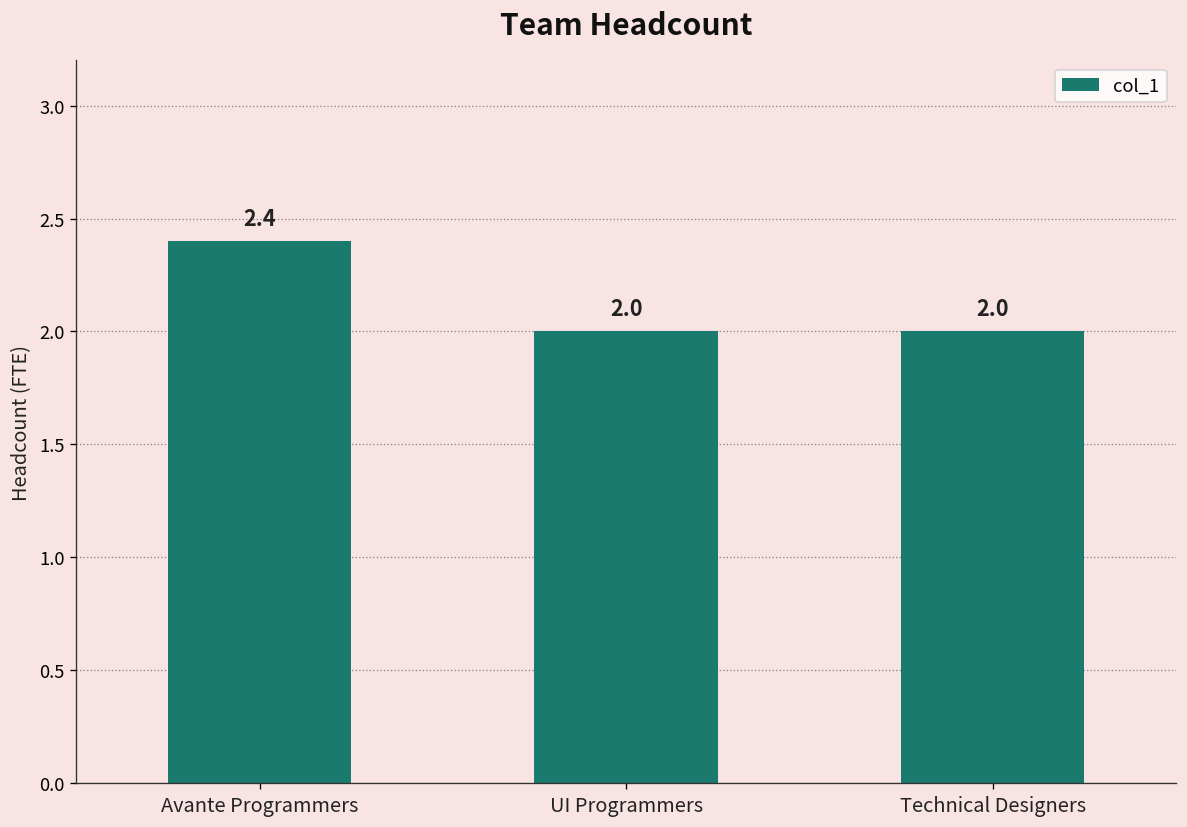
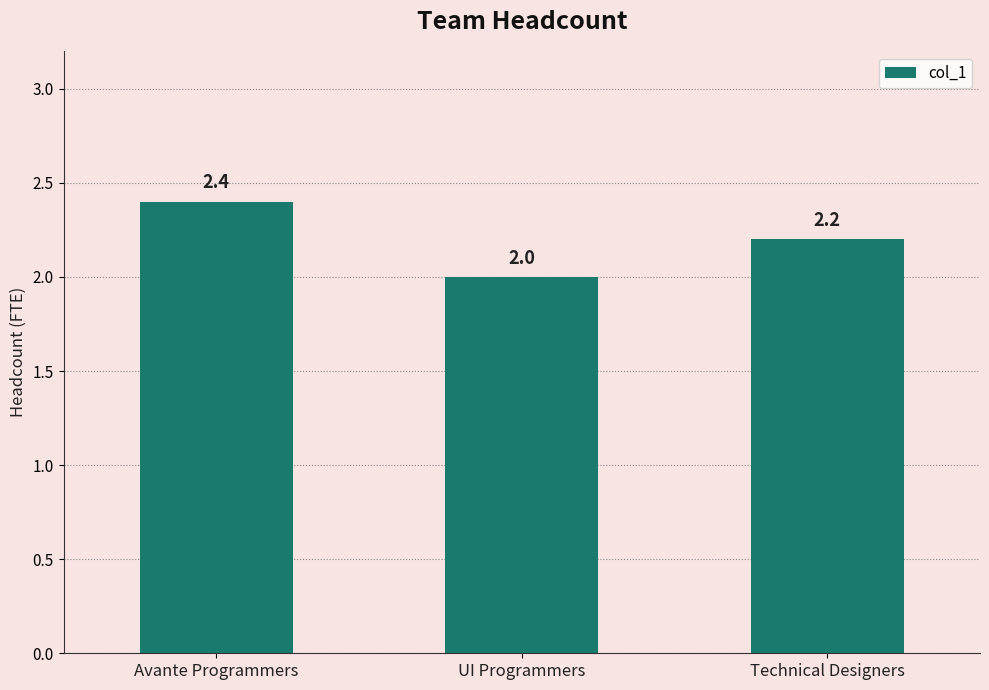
Technical Designers: 2.0 -> 2.2
